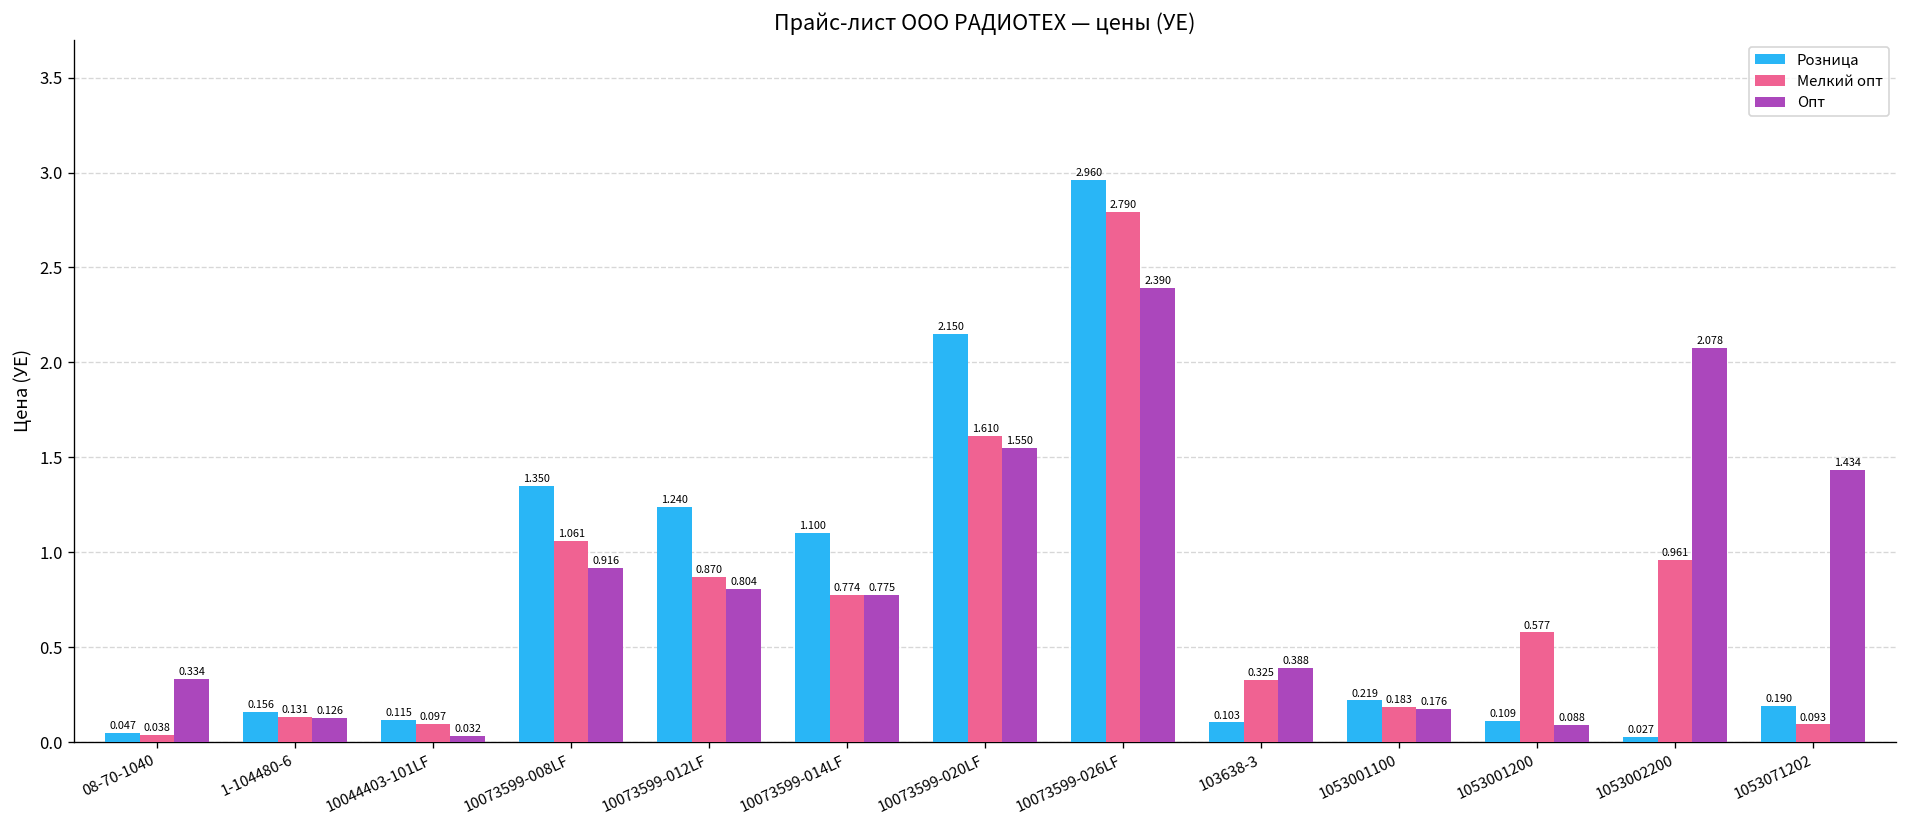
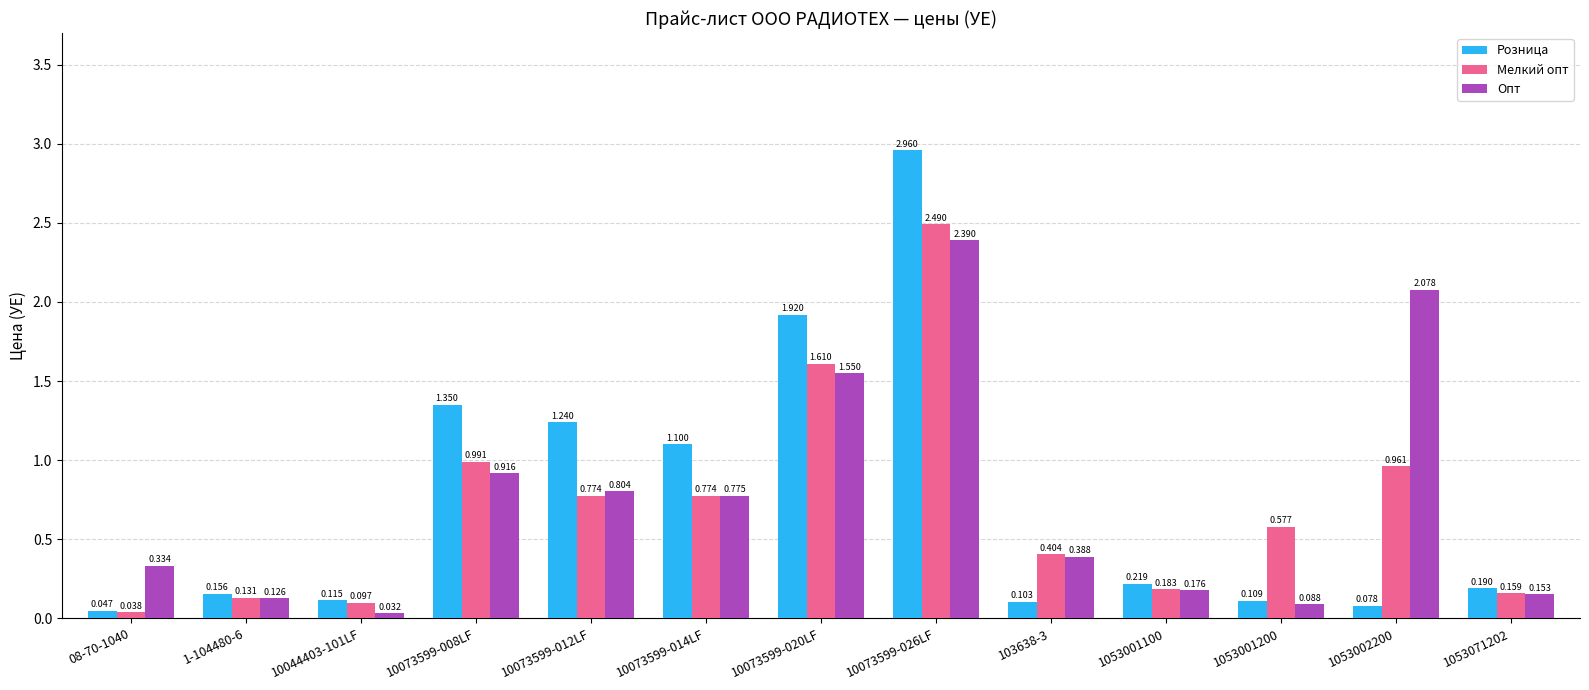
Мелкий опт, 10073599-008LF: 1.061 -> 0.991
Мелкий опт, 10073599-012LF: 0.870 -> 0.774
Розница, 10073599-020LF: 2.150 -> 1.920
Мелкий опт, 10073599-026LF: 2.790 -> 2.490
Мелкий опт, 103638-3: 0.325 -> 0.404
Розница, 1053002200: 0.027 -> 0.078
Мелкий опт, 1053071202: 0.093 -> 0.159
Опт, 1053071202: 1.434 -> 0.153
